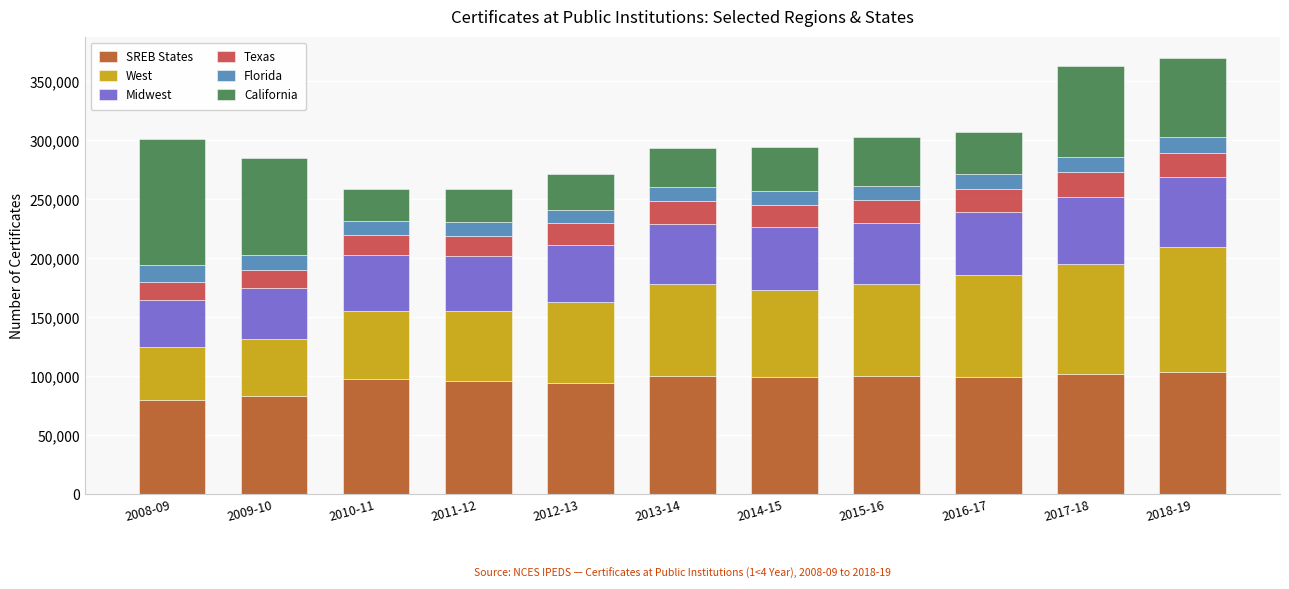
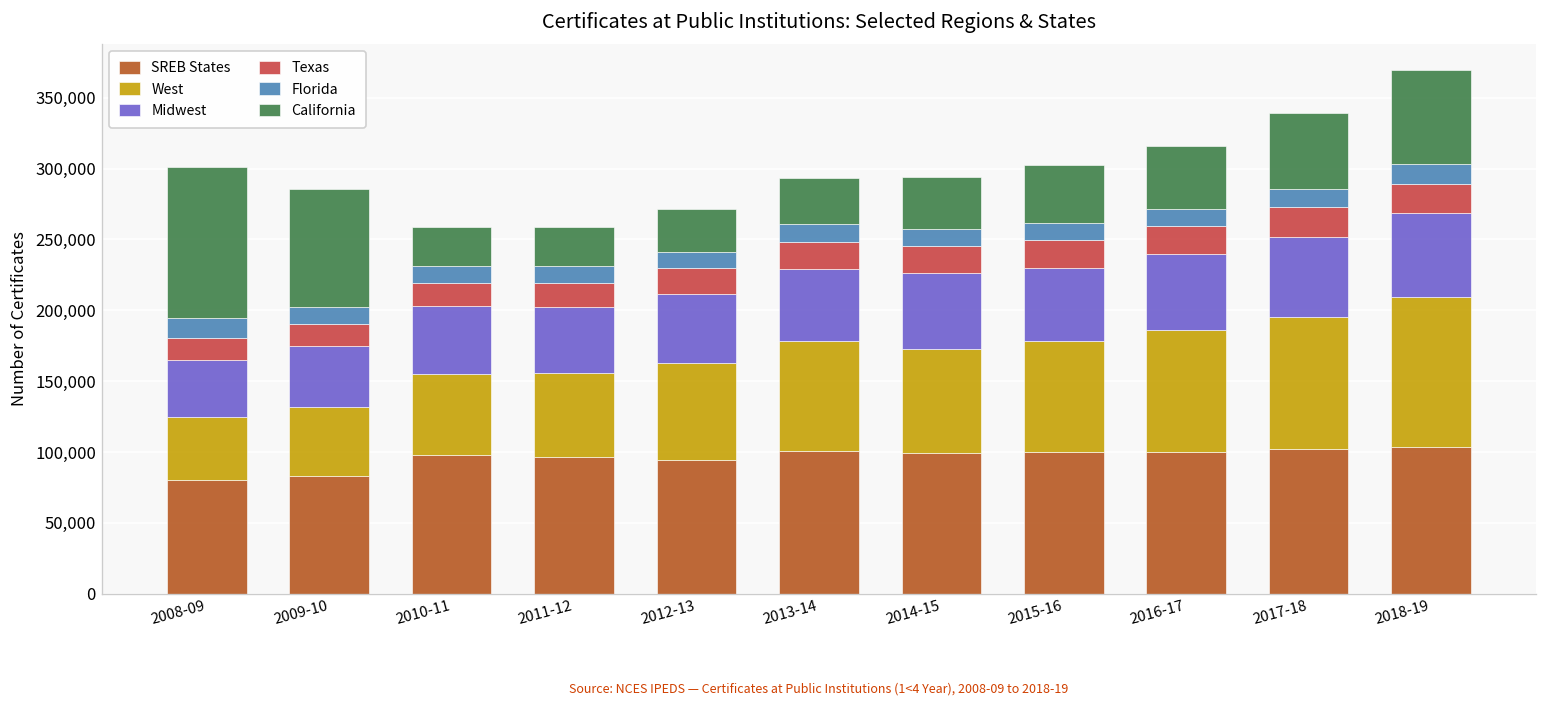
California, 2016-17: 36,000 -> 45,000
California, 2017-18: 77,000 -> 54,000
